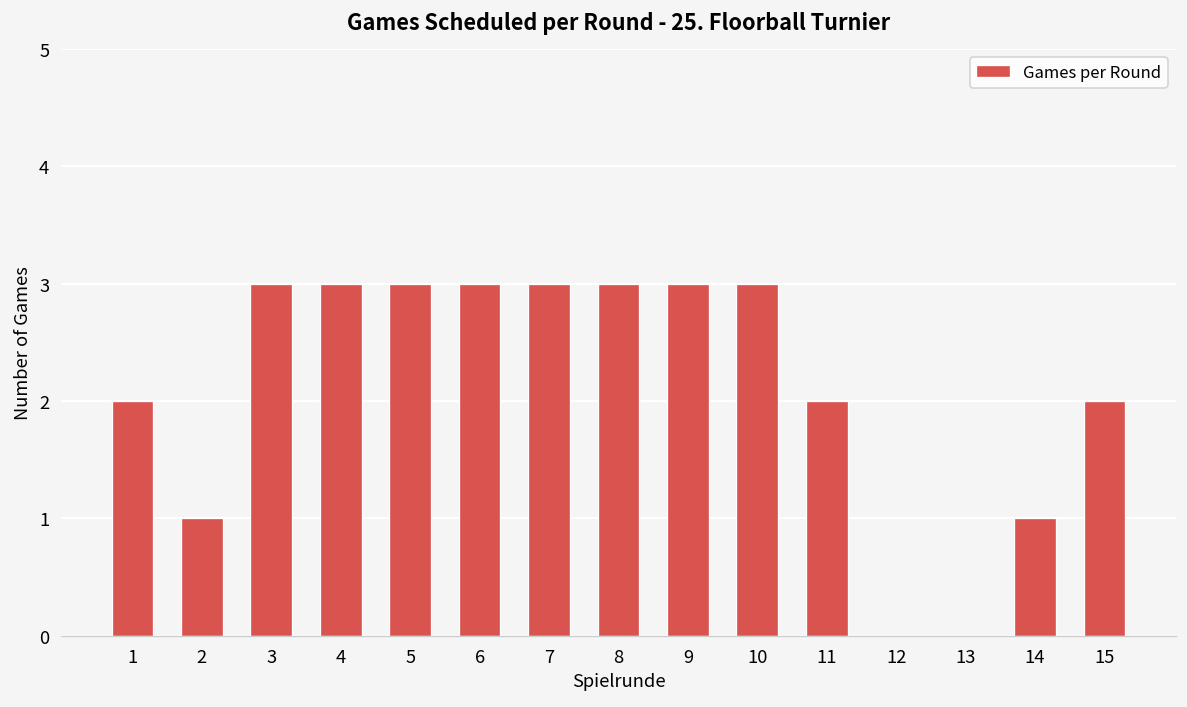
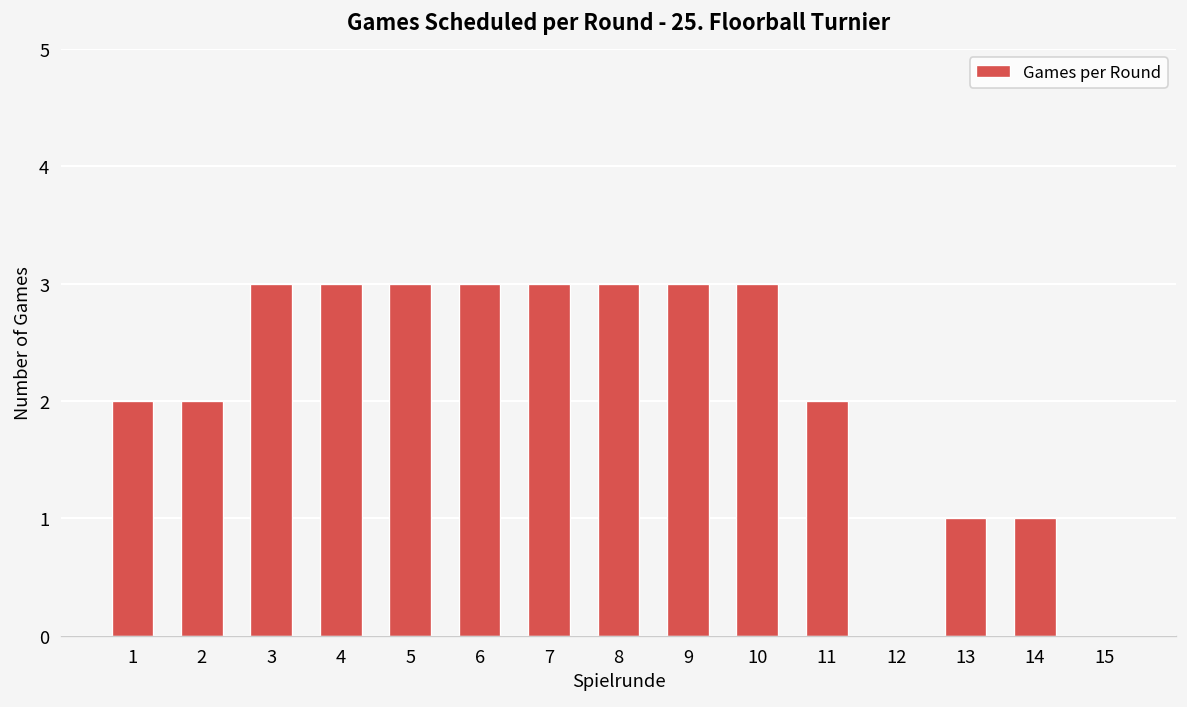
2: 1 -> 2
13: 0 -> 1
15: 2 -> 0
